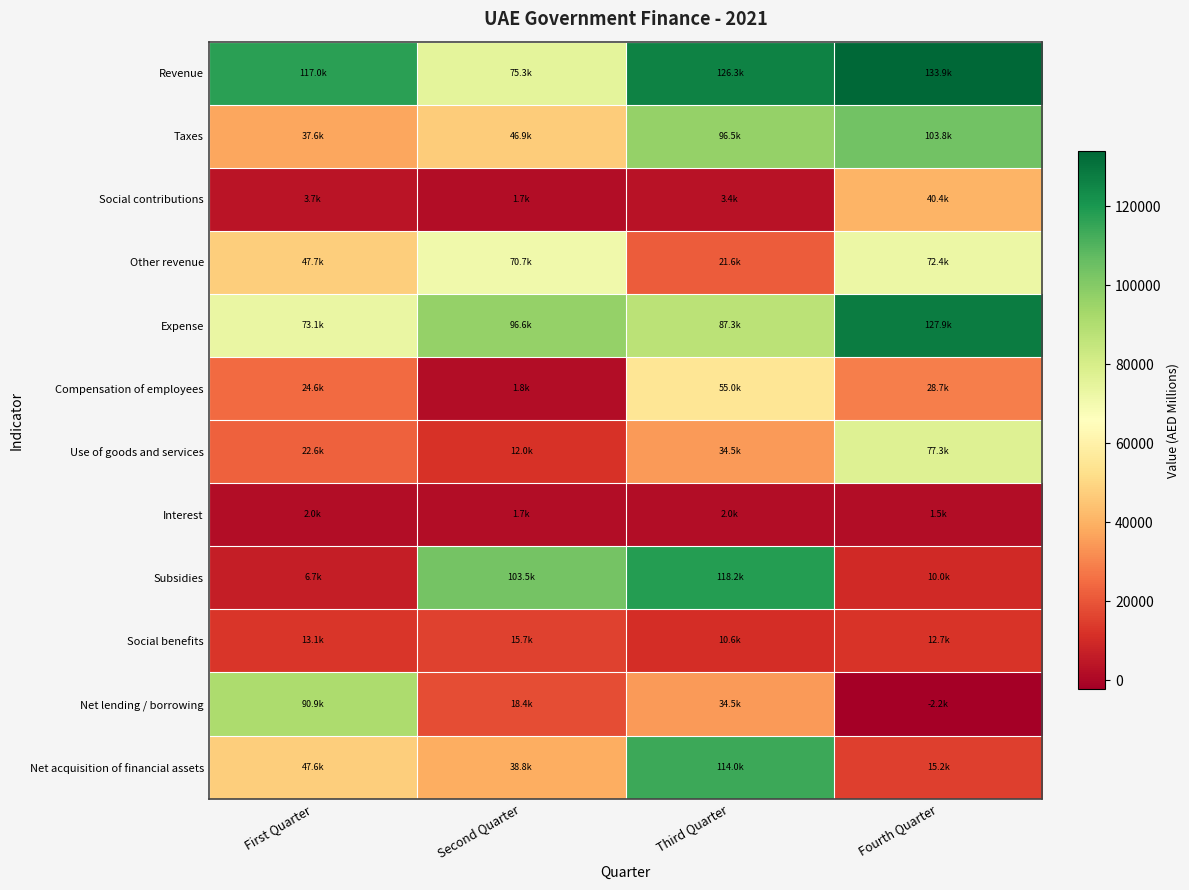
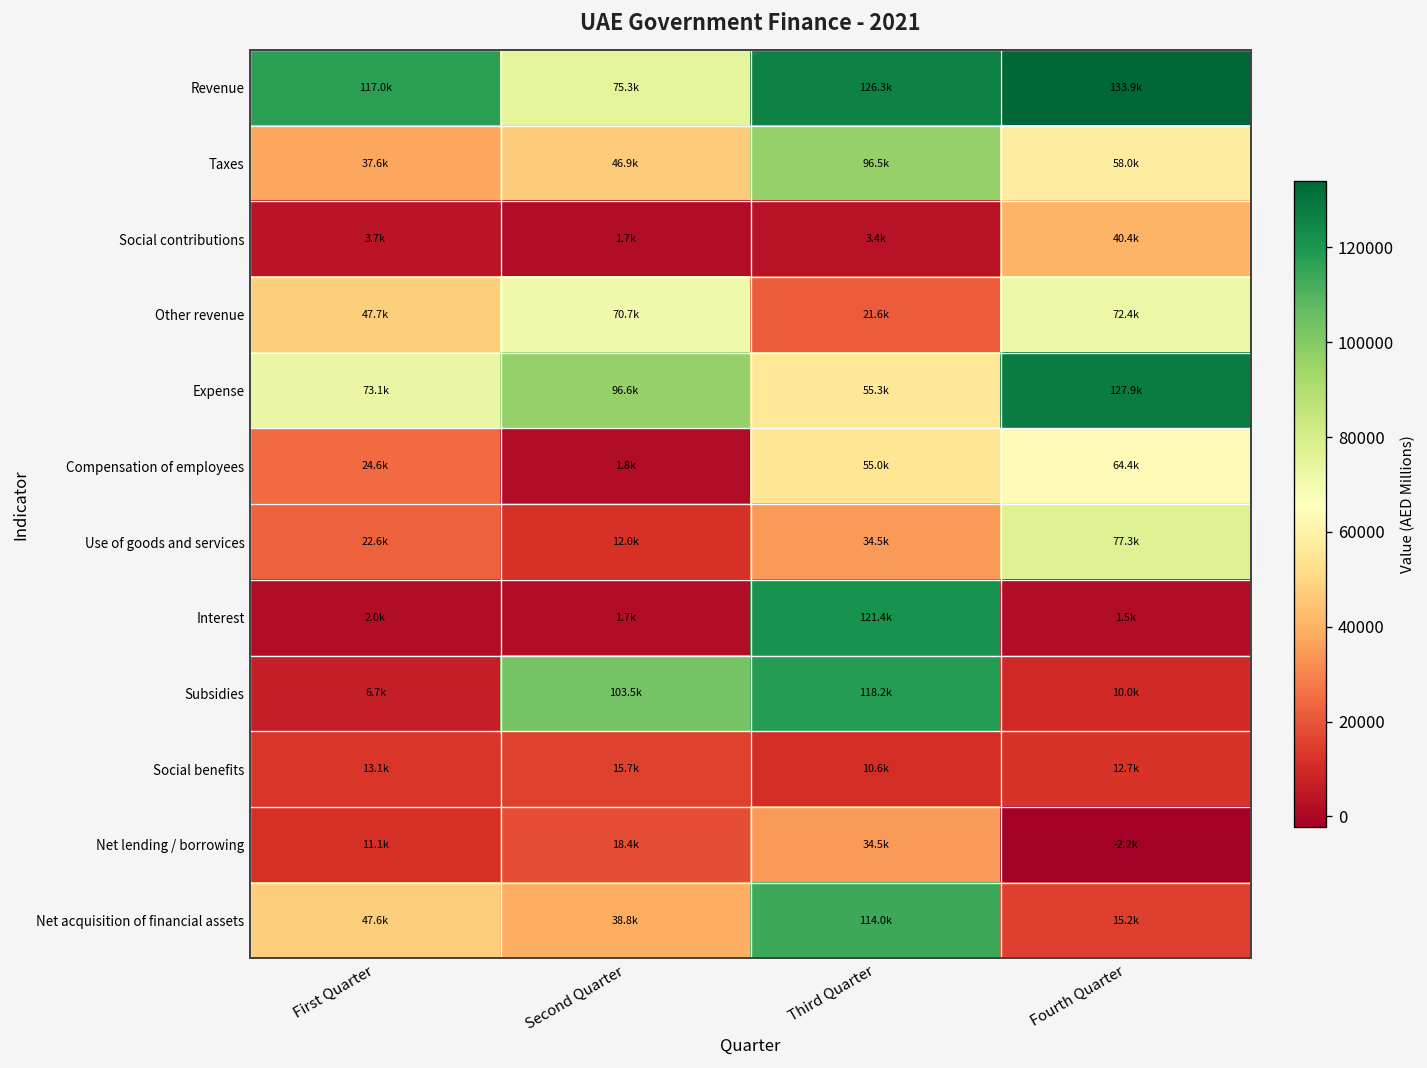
Taxes, Fourth Quarter: 103.8k -> 58.0k
Expense, Third Quarter: 87.3k -> 55.3k
Compensation of employees, Fourth Quarter: 28.7k -> 64.4k
Interest, Third Quarter: 2.0k -> 121.4k
Net lending / borrowing, First Quarter: 90.9k -> 11.1k
